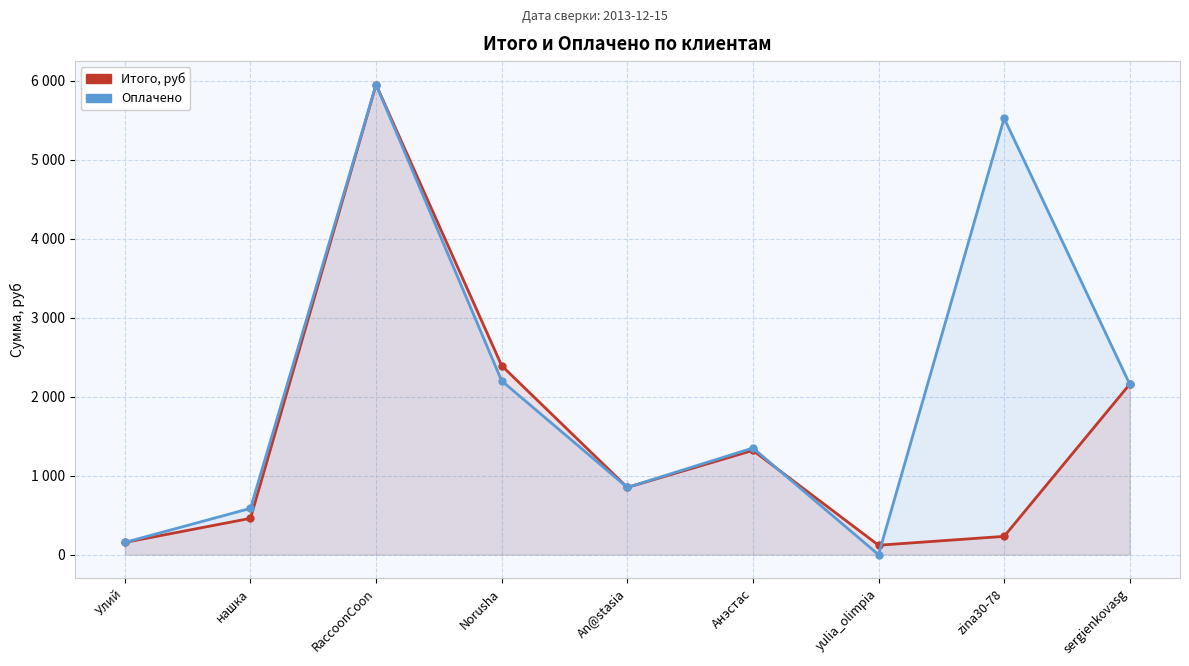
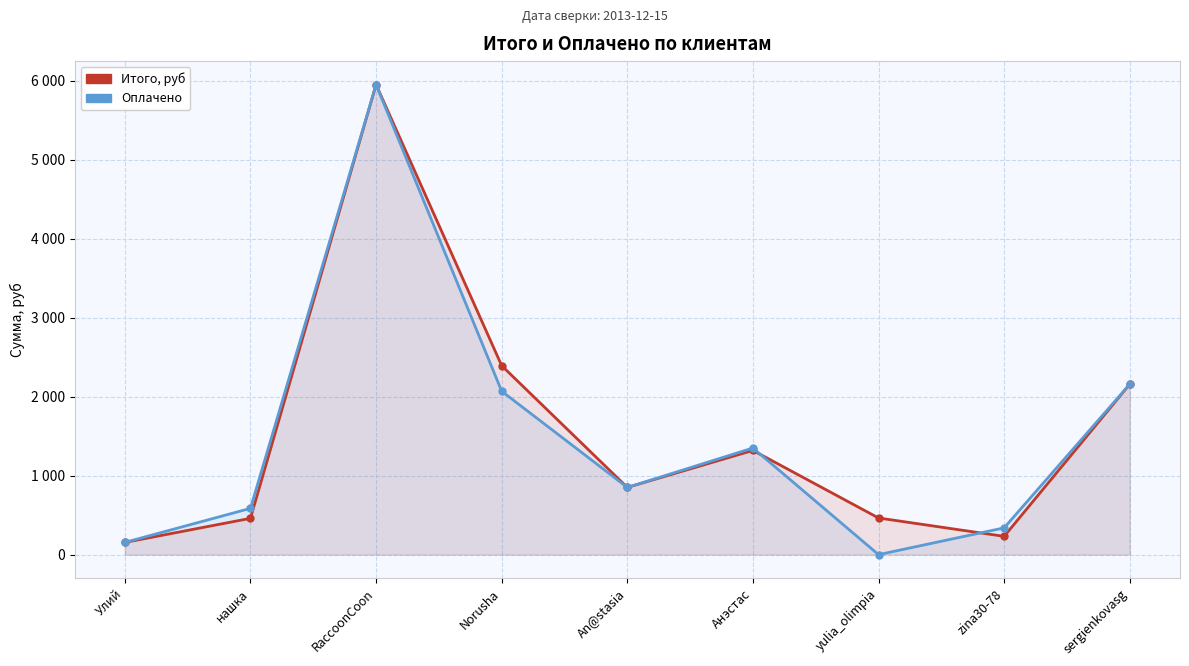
Оплачено, Norusha: 2200 -> 2100
Итого, руб, yulia_olimpia: 100 -> 500
Оплачено, zina30-78: 5500 -> 300
